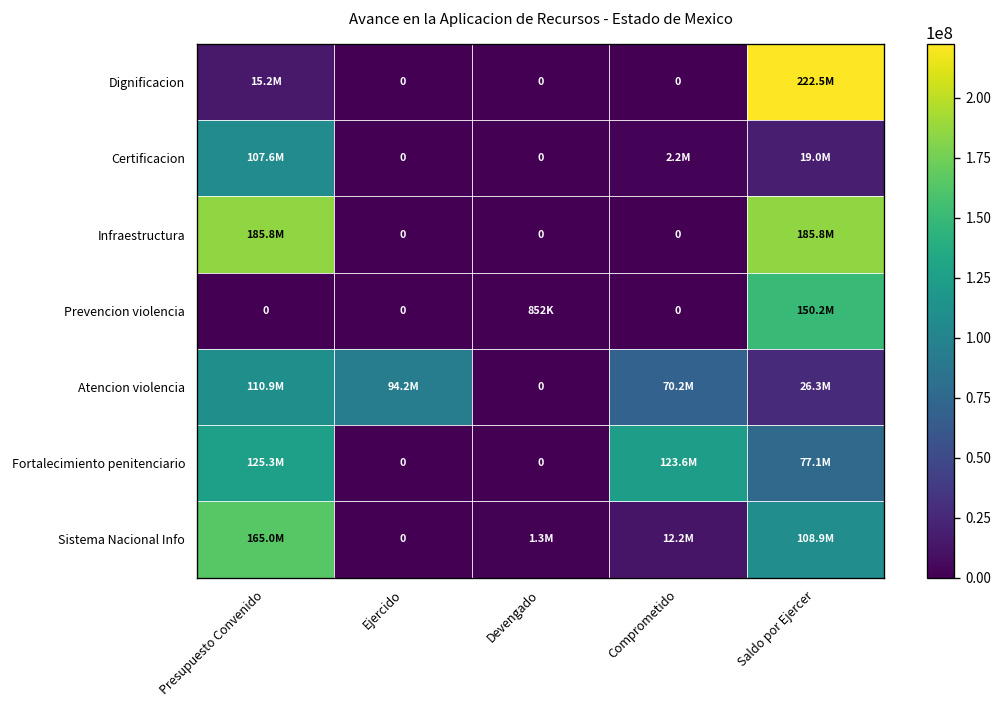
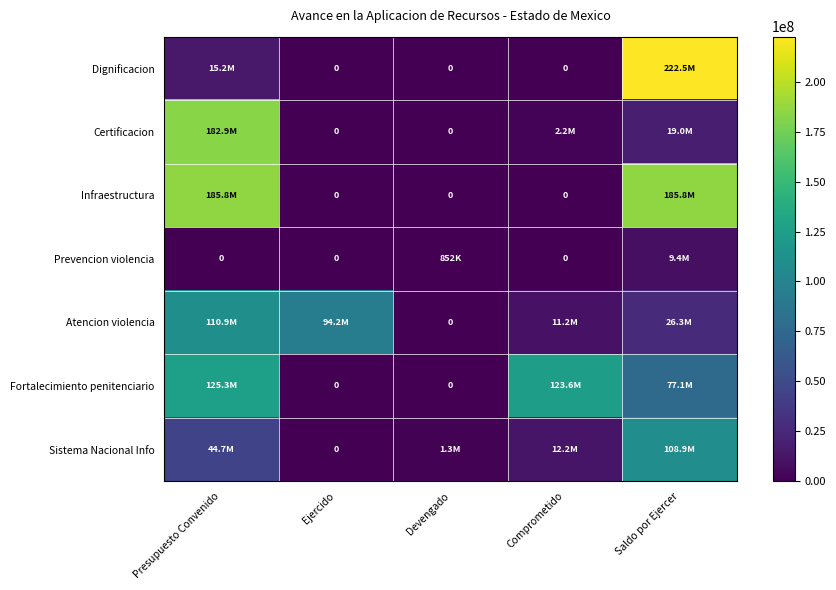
Certificacion, Presupuesto Convenido: 107.6M -> 182.9M
Prevencion violencia, Saldo por Ejercer: 150.2M -> 9.4M
Atencion violencia, Comprometido: 70.2M -> 11.2M
Sistema Nacional Info, Presupuesto Convenido: 165.0M -> 44.7M
